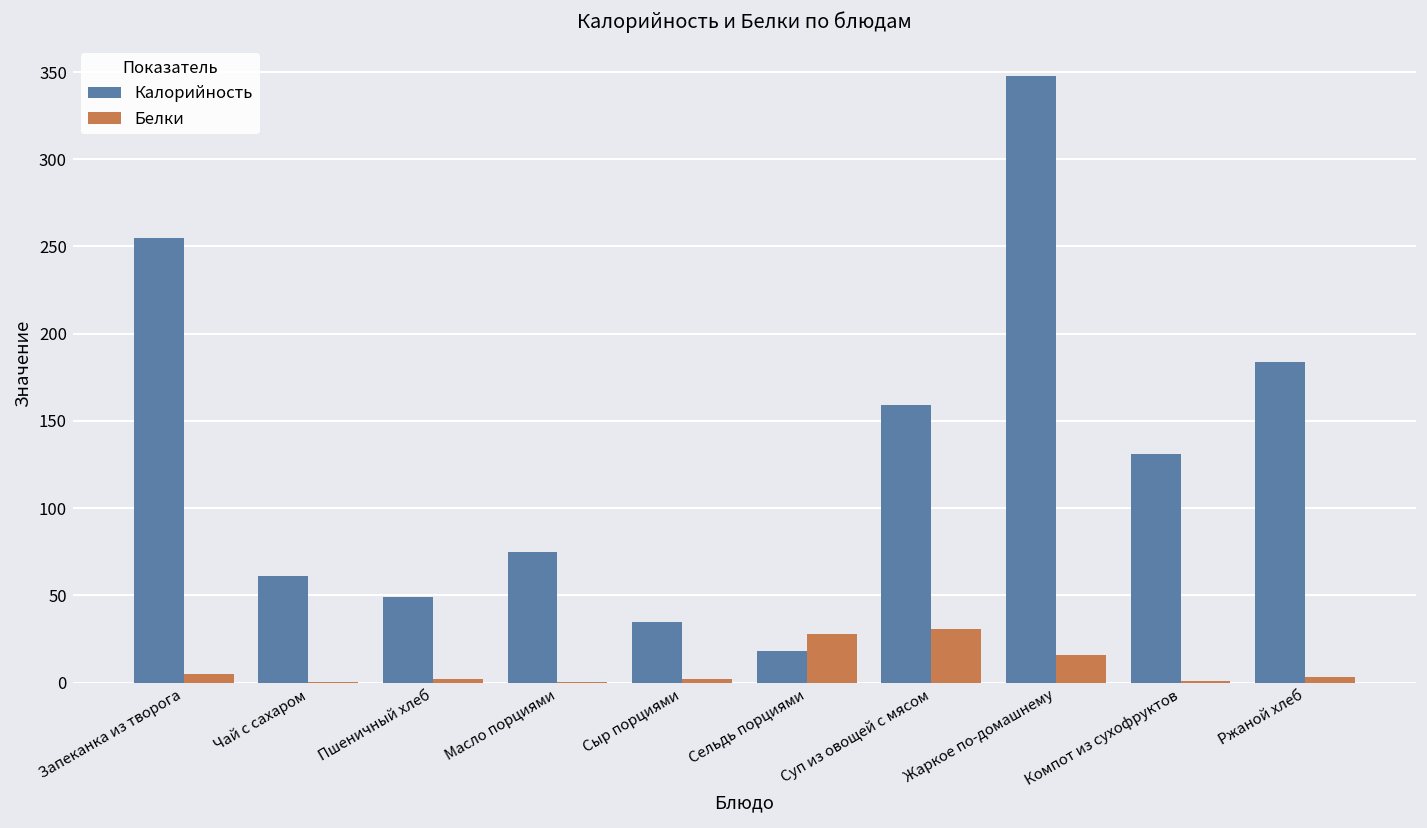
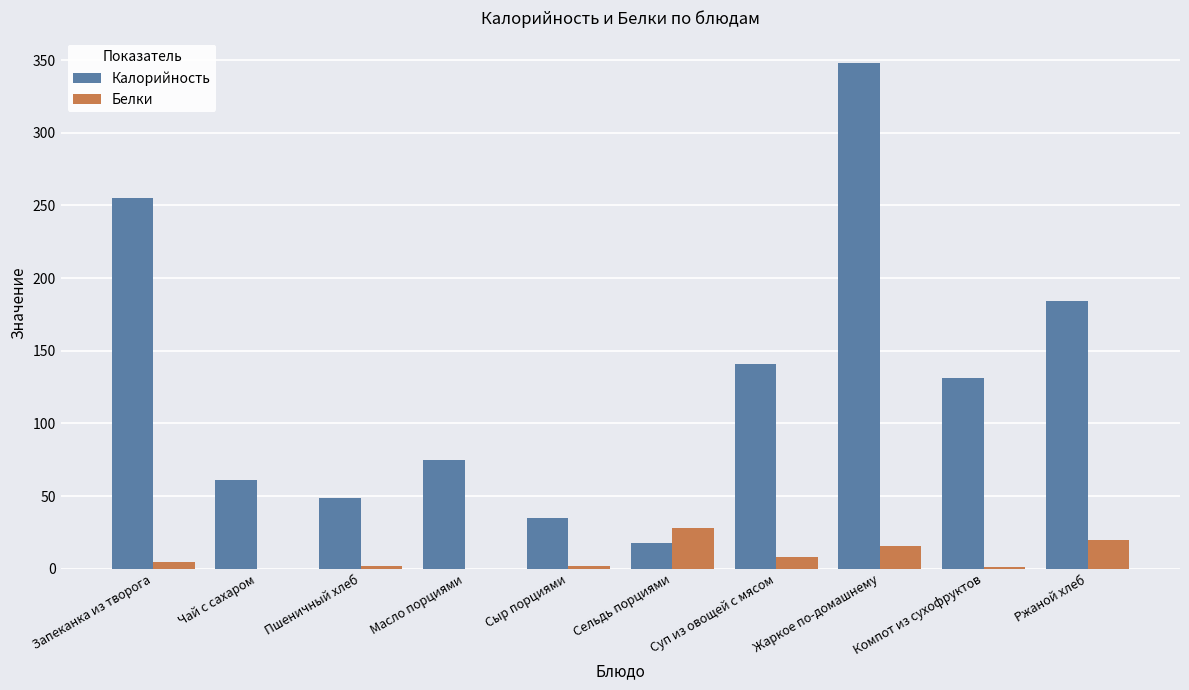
Калорийность, Суп из овощей с мясом: 159 -> 141
Белки, Суп из овощей с мясом: 31 -> 8
Белки, Ржаной хлеб: 3 -> 20
